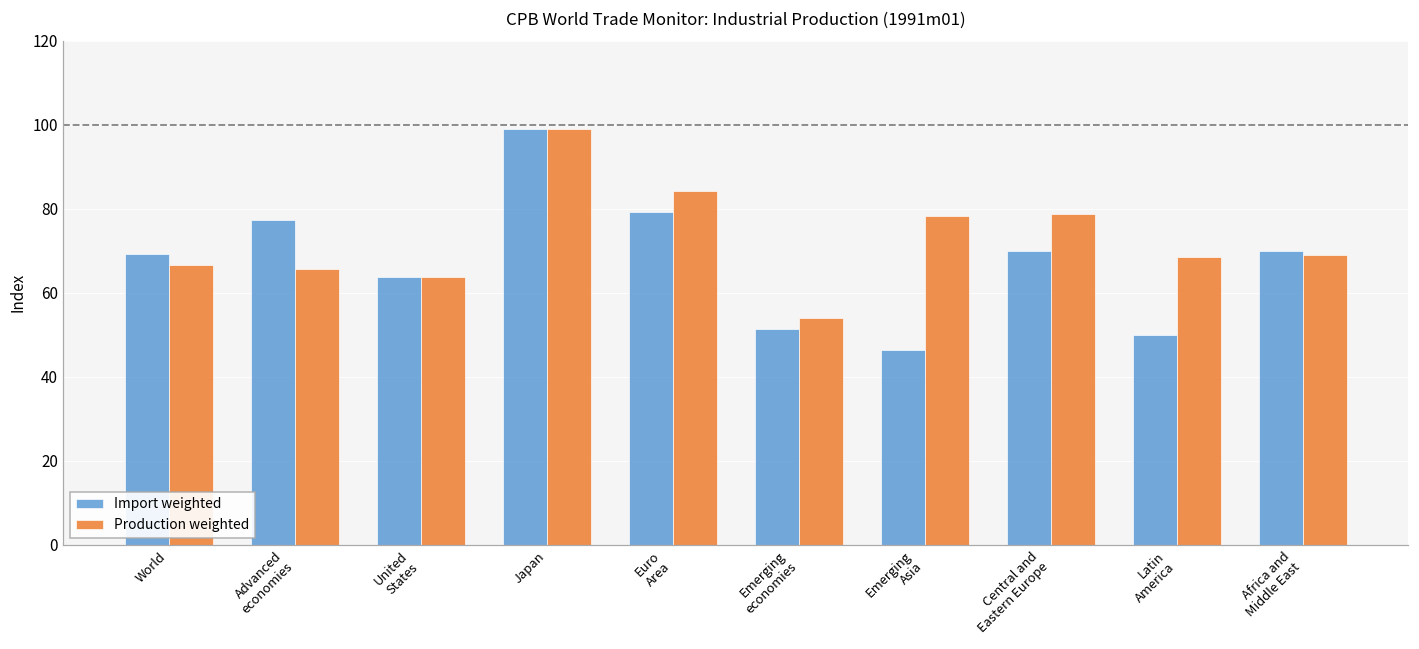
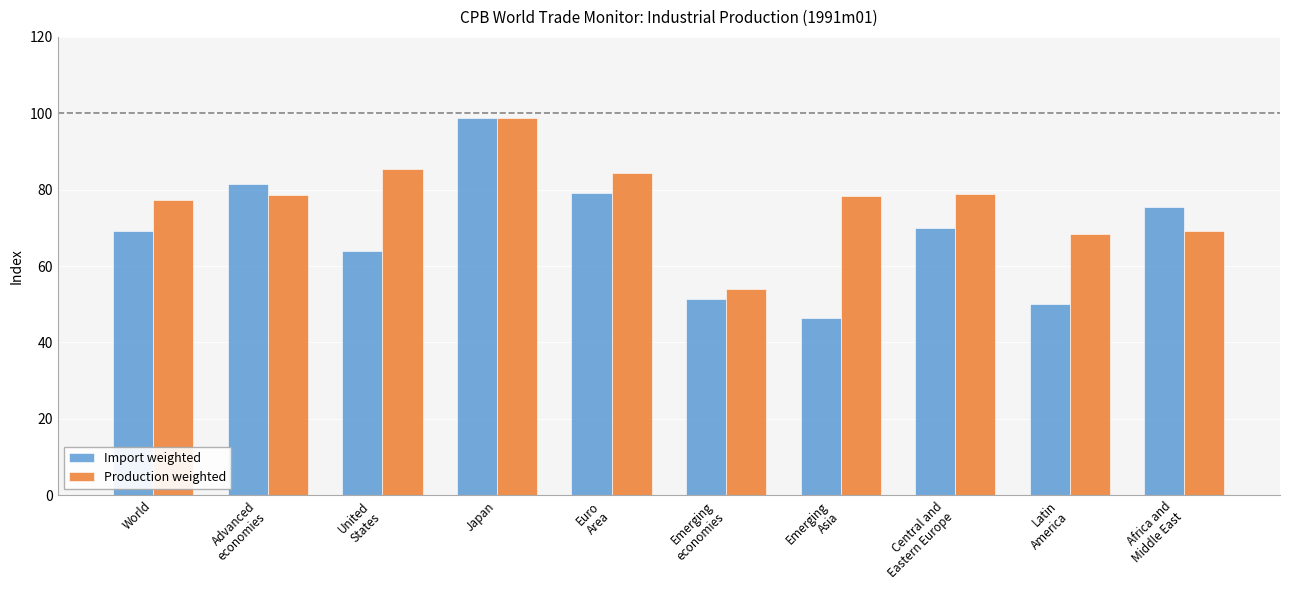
Production weighted, World: 67 -> 77
Import weighted, Advanced economies: 77 -> 82
Production weighted, Advanced economies: 66 -> 79
Production weighted, United States: 64 -> 85
Import weighted, Africa and Middle East: 70 -> 75
